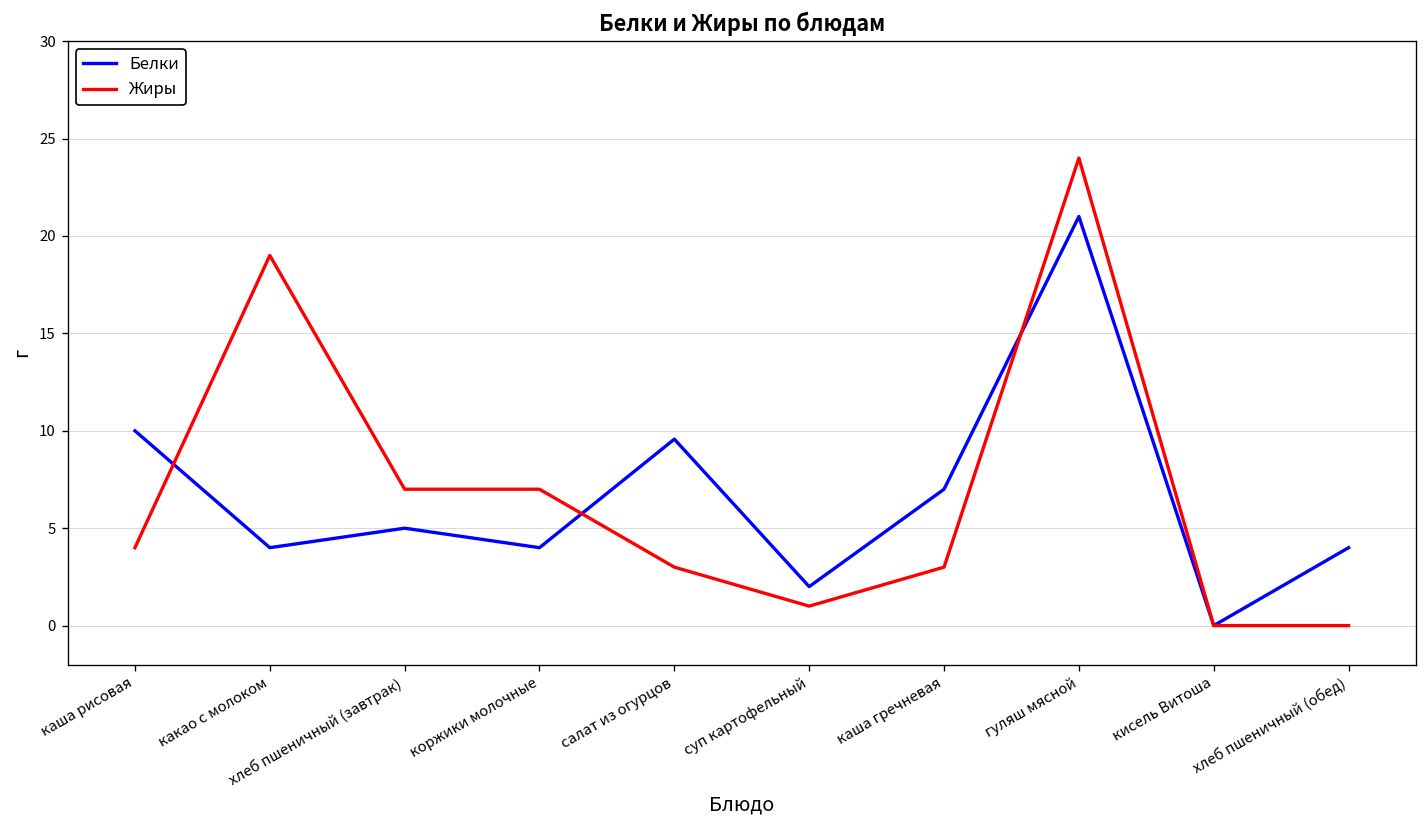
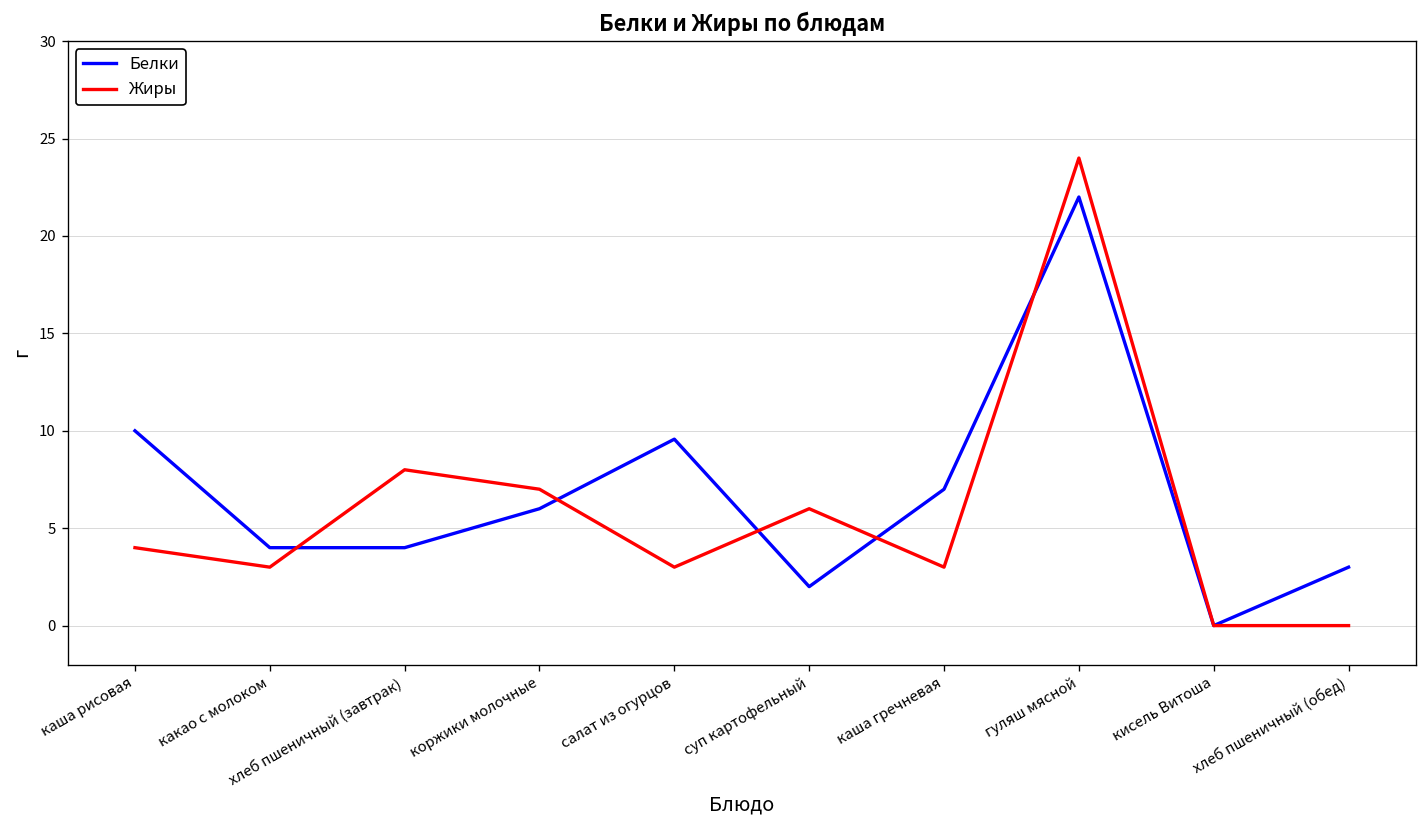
Жиры, какао с молоком: 19 -> 3
Белки, хлеб пшеничный (завтрак): 5 -> 4
Жиры, хлеб пшеничный (завтрак): 7 -> 8
Белки, коржики молочные: 4 -> 6
Жиры, суп картофельный: 1 -> 6
Белки, гуляш мясной: 21 -> 22
Белки, хлеб пшеничный (обед): 4 -> 3
